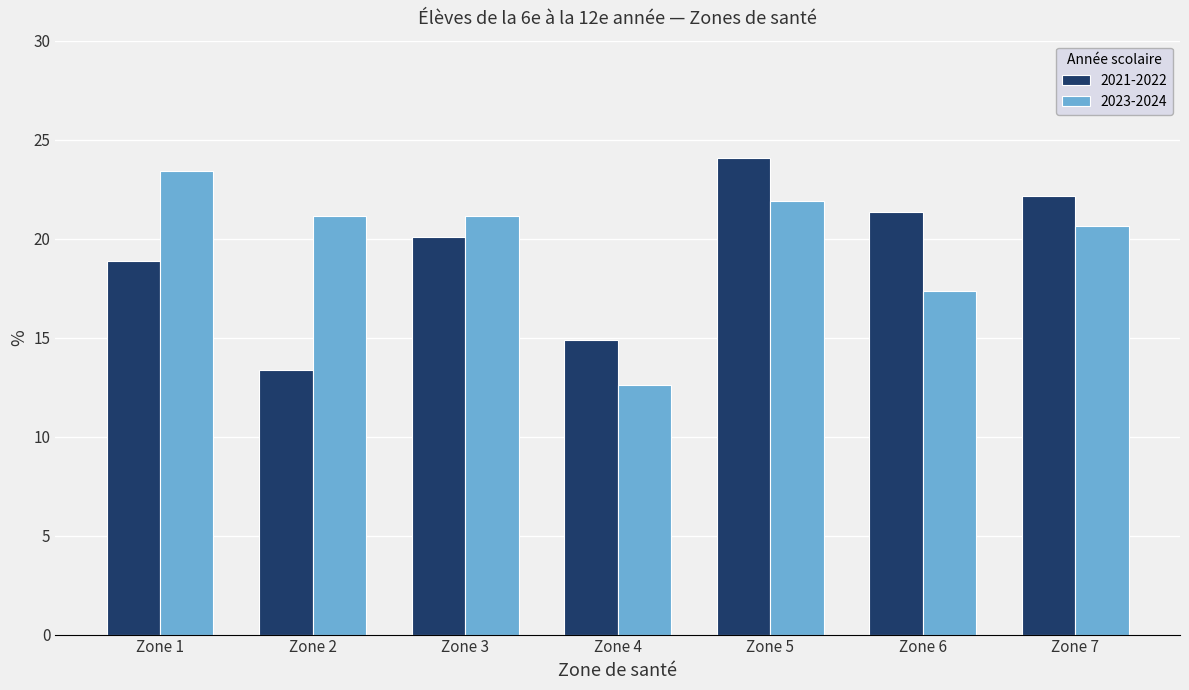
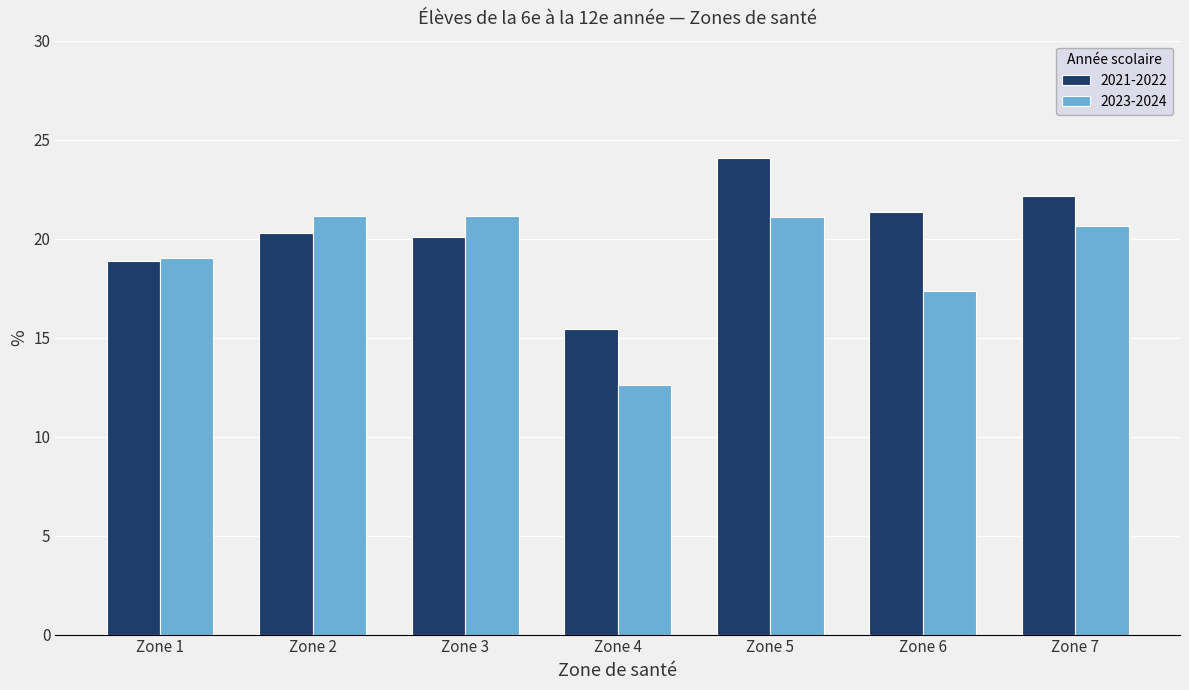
2023-2024, Zone 1: 23.4 -> 19.0
2021-2022, Zone 2: 13.3 -> 20.3
2021-2022, Zone 4: 14.9 -> 15.5
2023-2024, Zone 5: 21.9 -> 21.1
